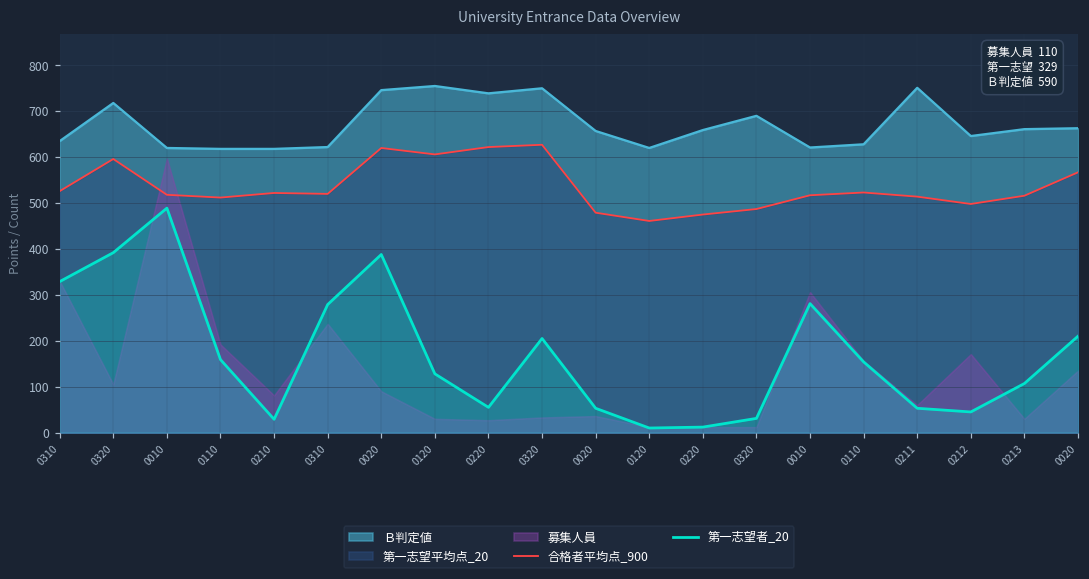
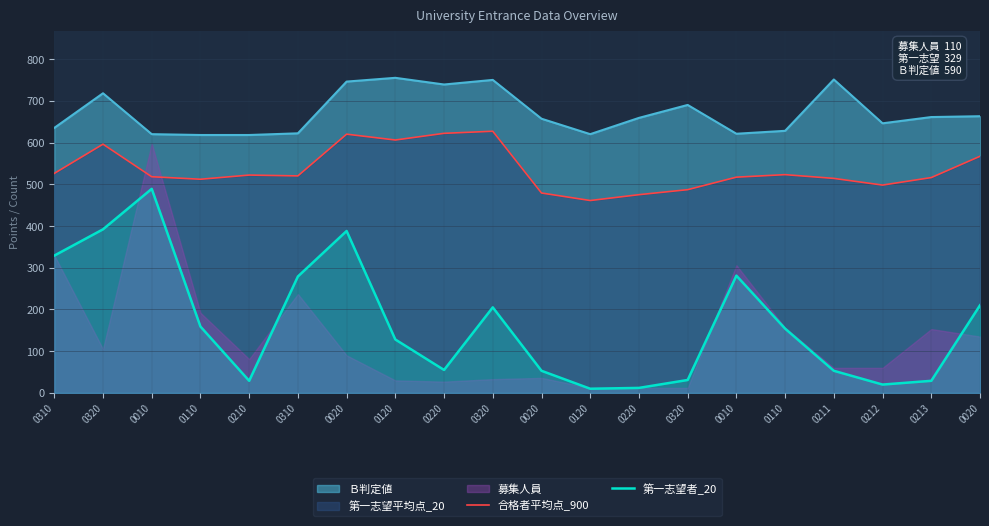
第一志望者_20, 0212: 50 -> 20
募集人員, 0212: 170 -> 60
第一志望者_20, 0213: 110 -> 30
募集人員, 0213: 30 -> 150
